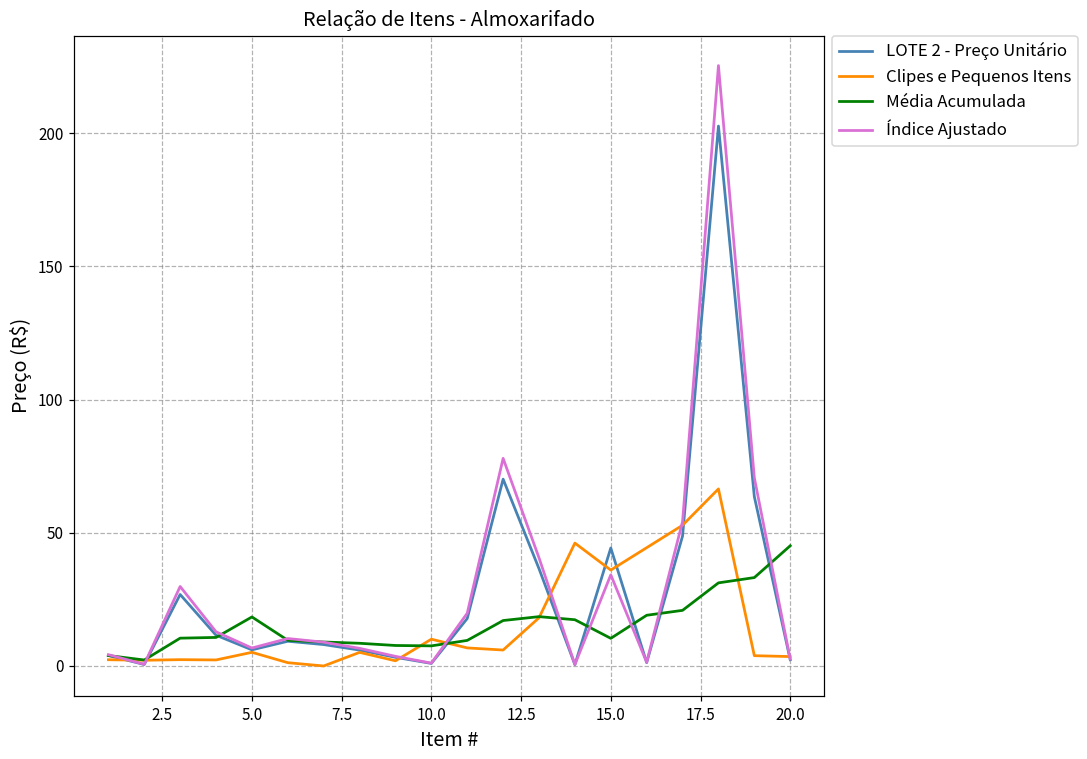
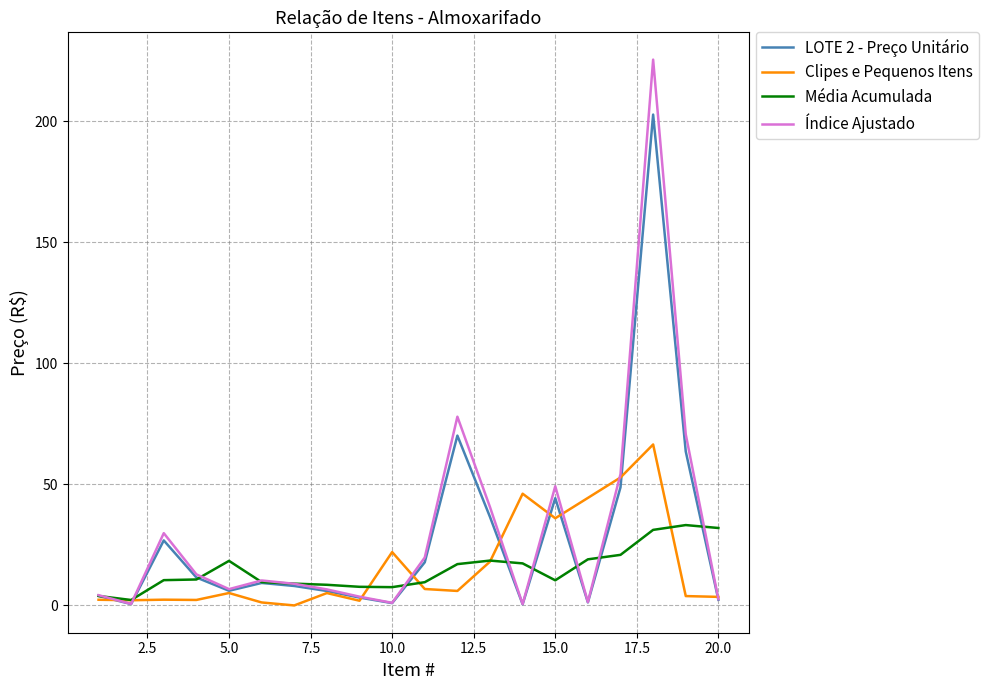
Clipes e Pequenos Itens, 10.0: 10 -> 22
Índice Ajustado, 15.0: 34 -> 49
Média Acumulada, 20.0: 45 -> 32
